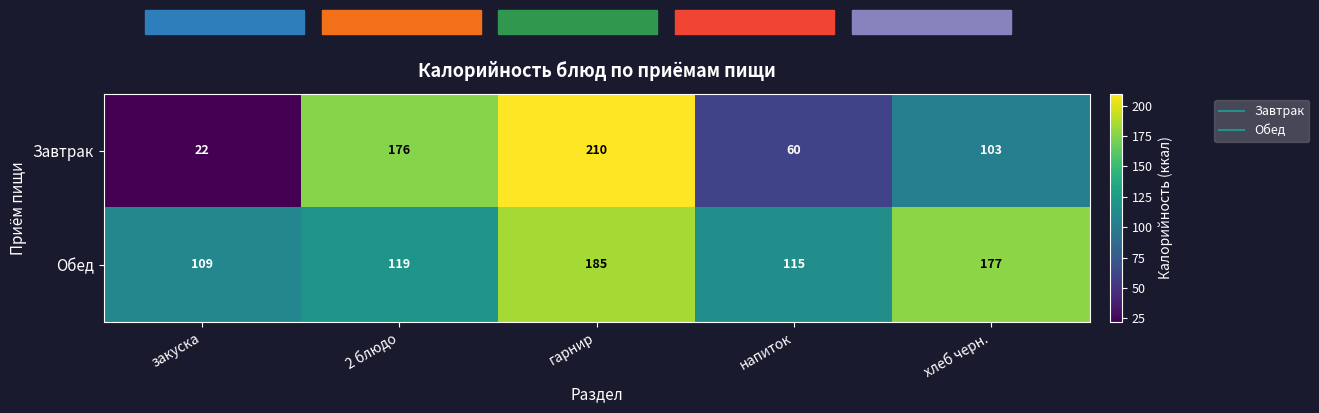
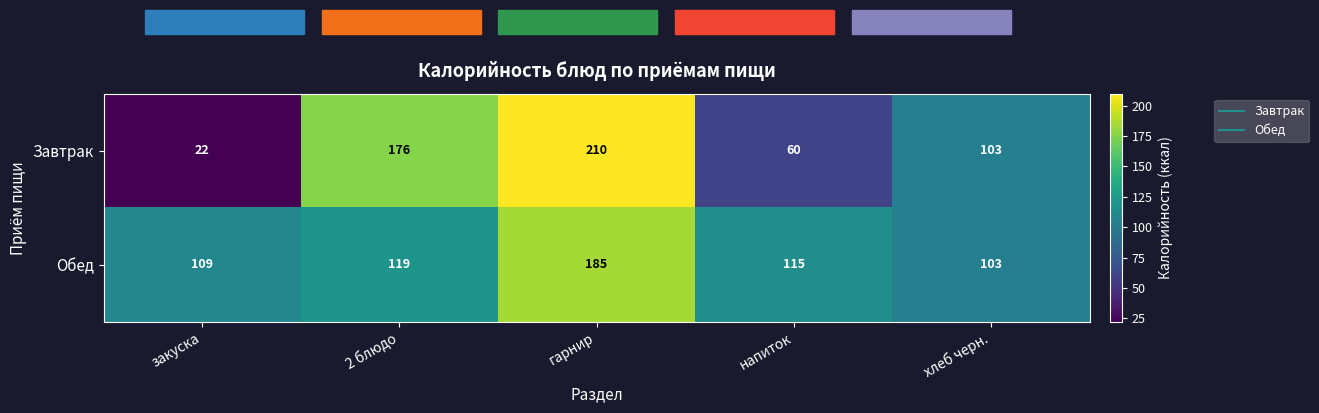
Обед, хлеб черн.: 177 -> 103
